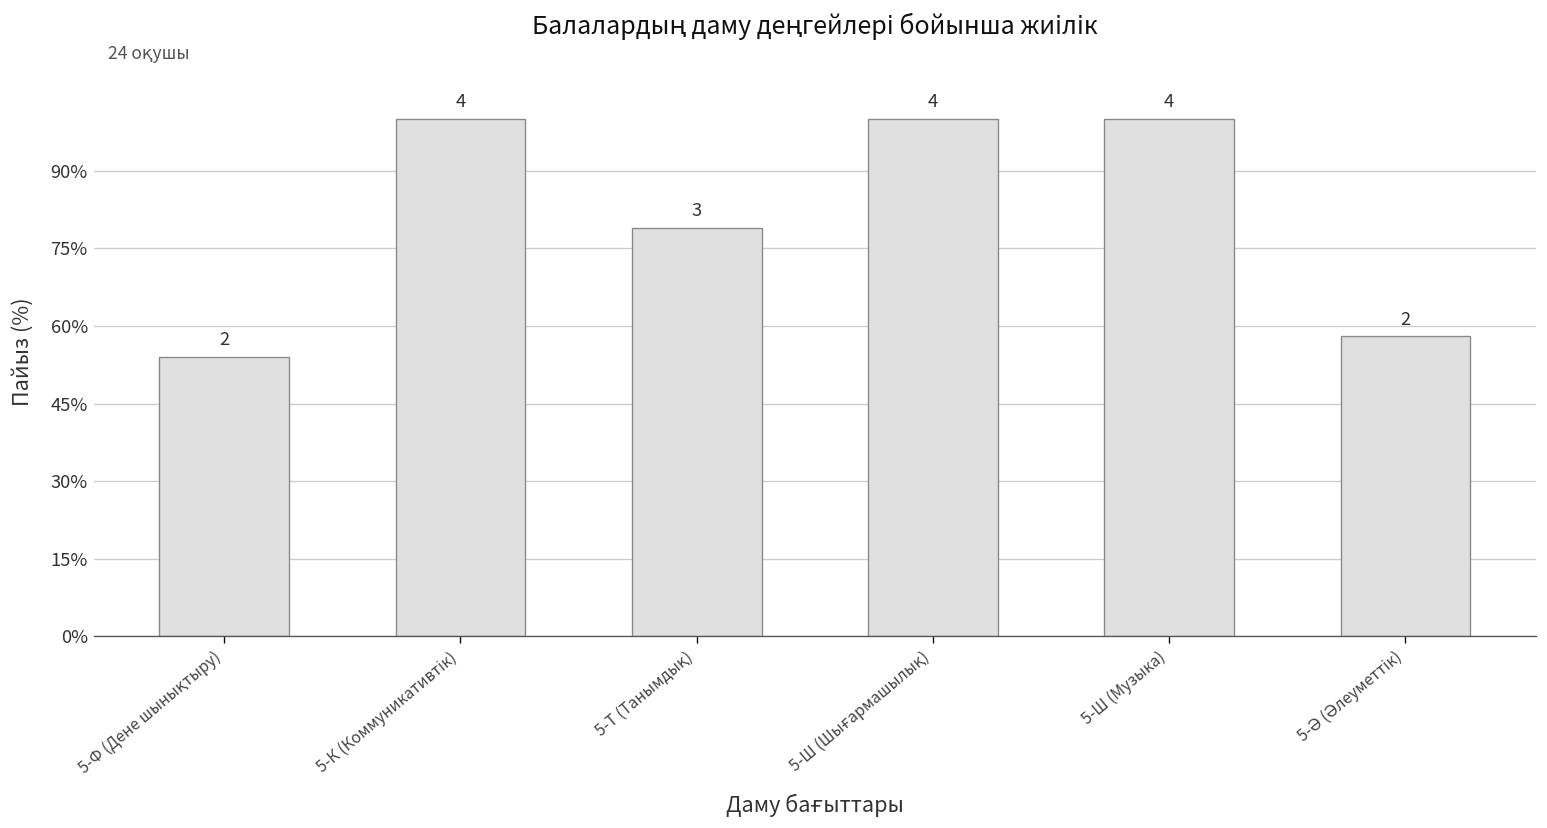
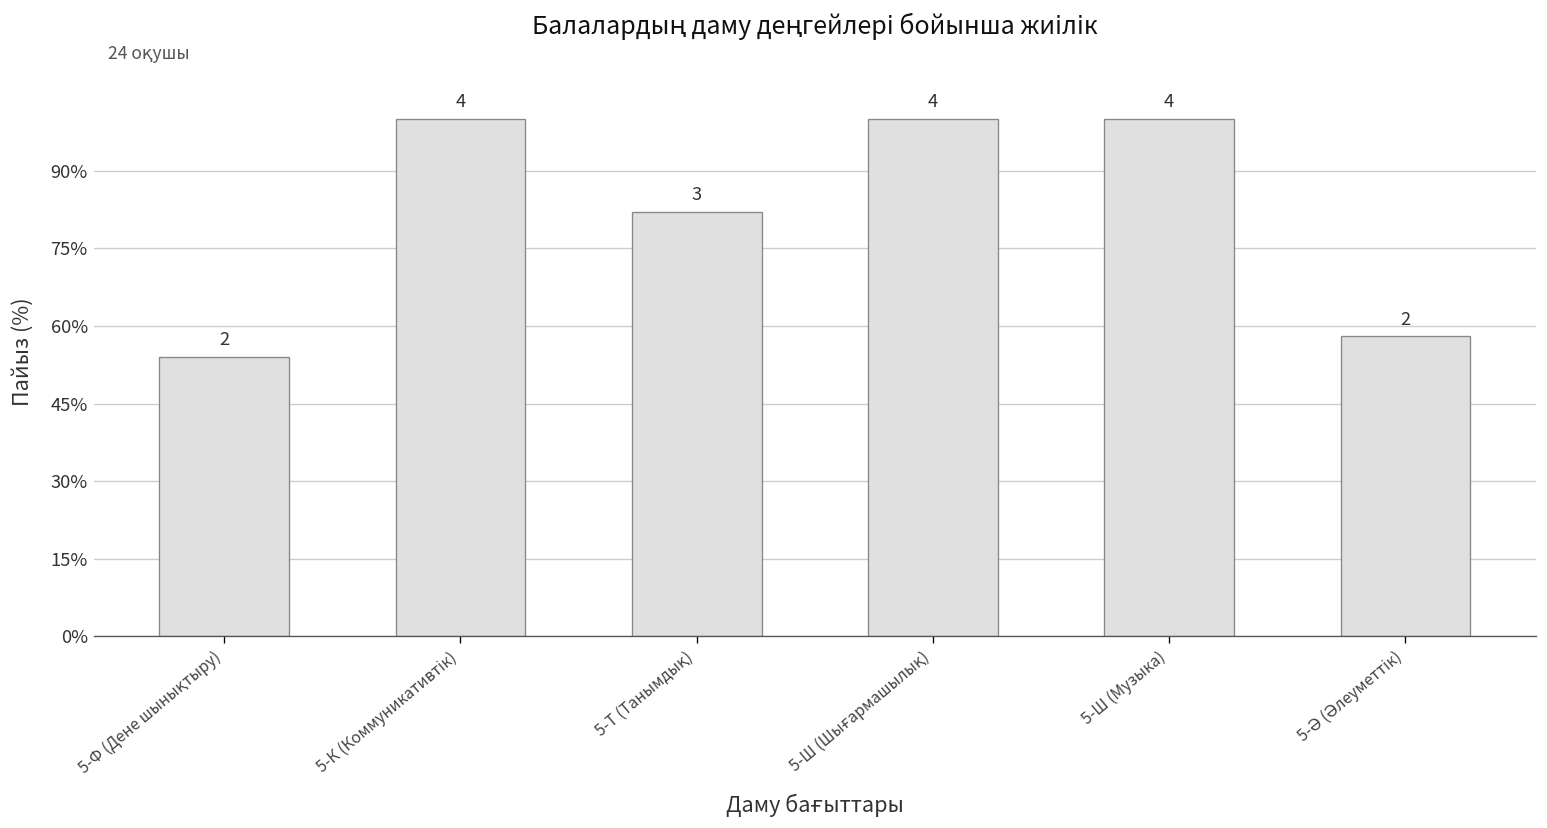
5-Т (Танымдық): 79% -> 82%
